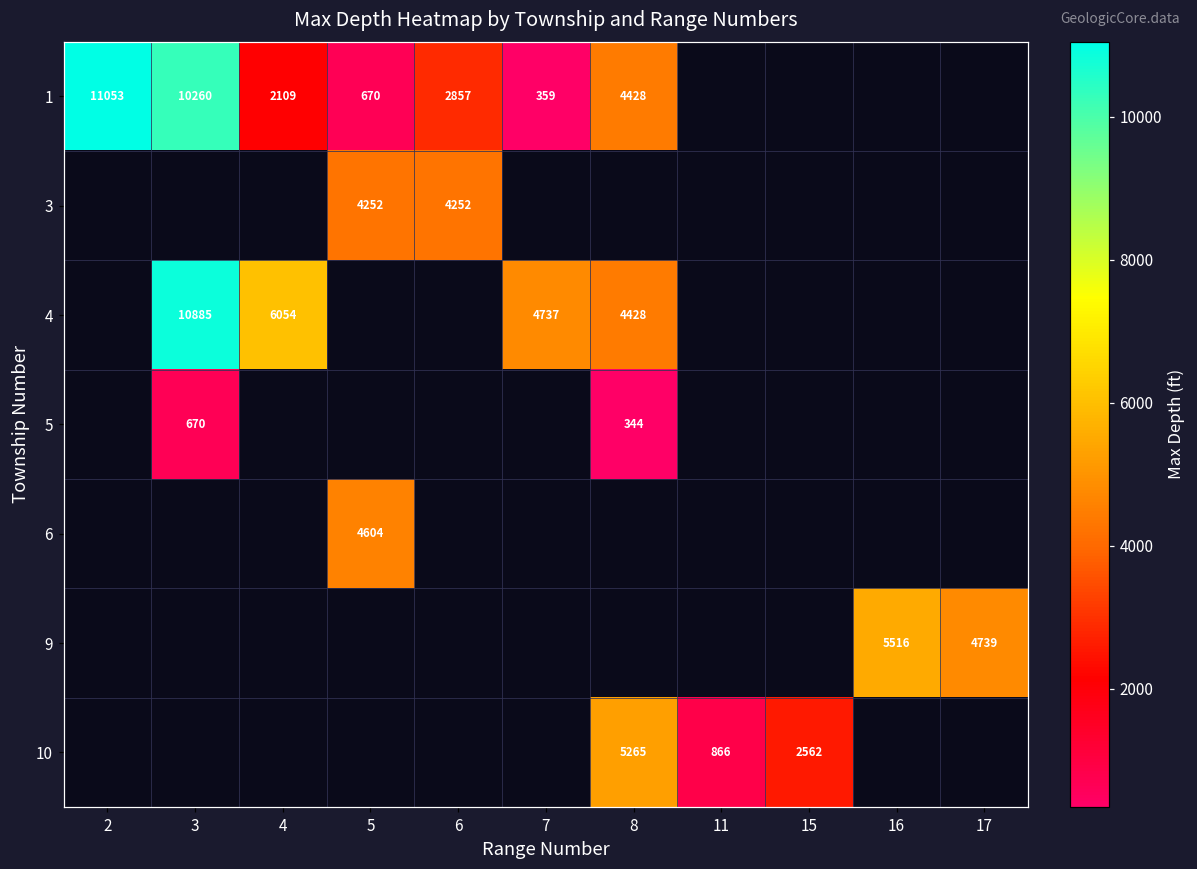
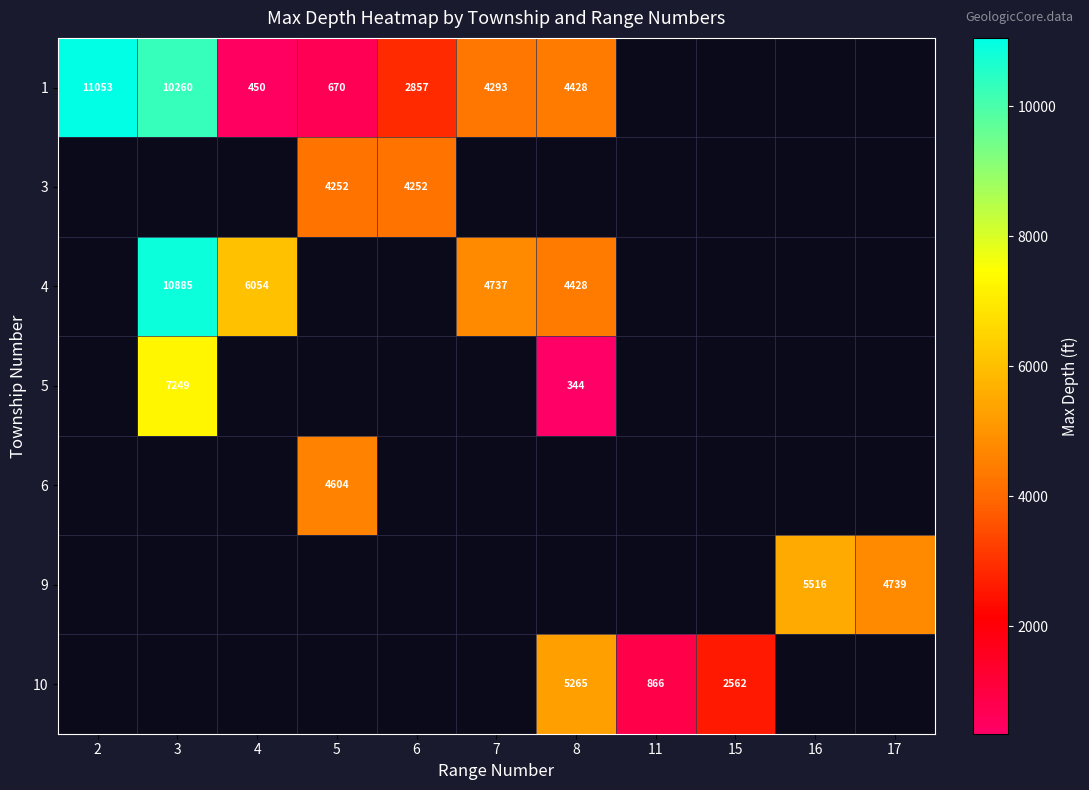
1, 4: 2109 -> 450
1, 7: 359 -> 4293
5, 3: 670 -> 7249
